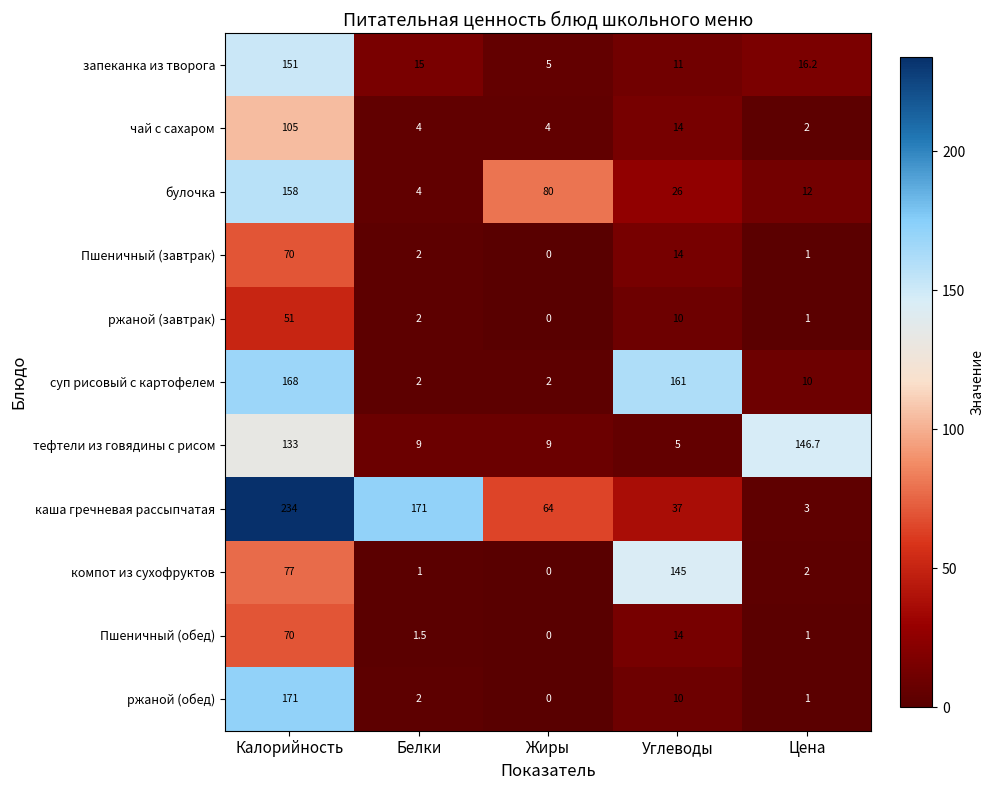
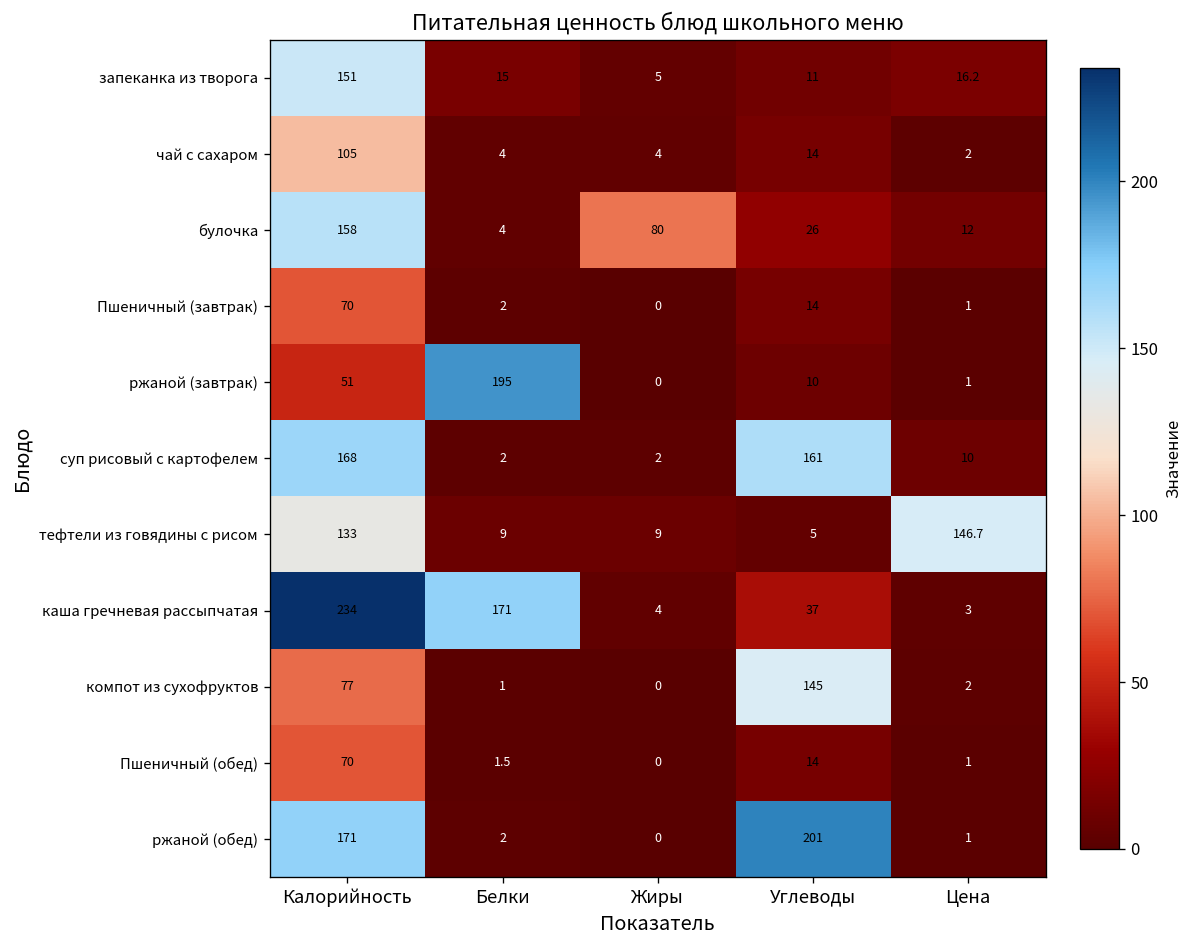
ржаной (завтрак), Белки: 2 -> 195
каша гречневая рассыпчатая, Жиры: 64 -> 4
ржаной (обед), Углеводы: 10 -> 201
